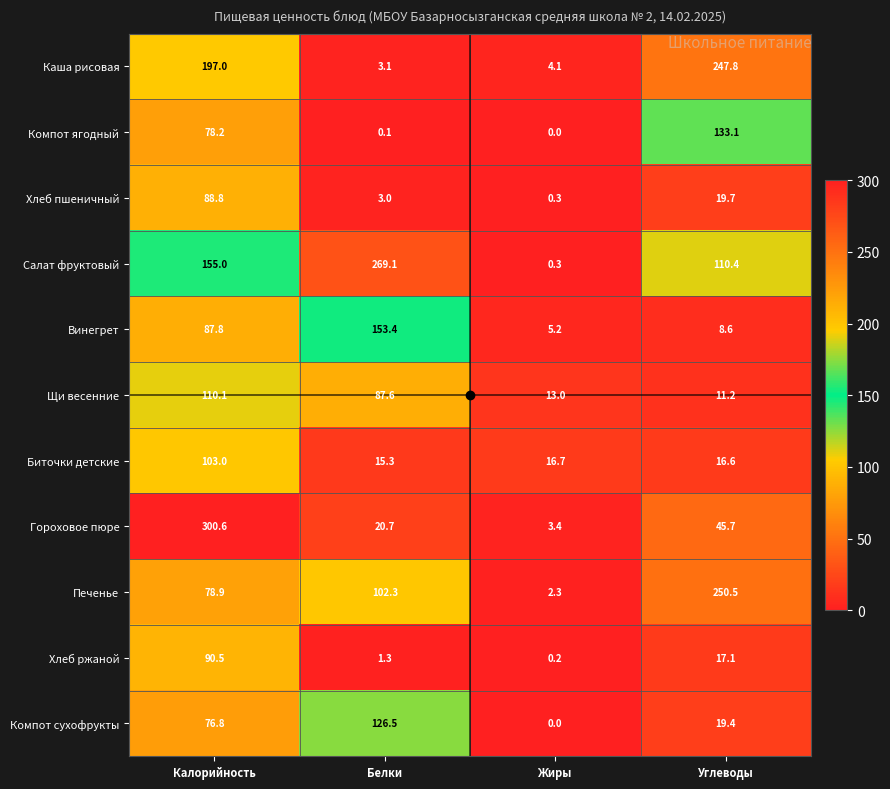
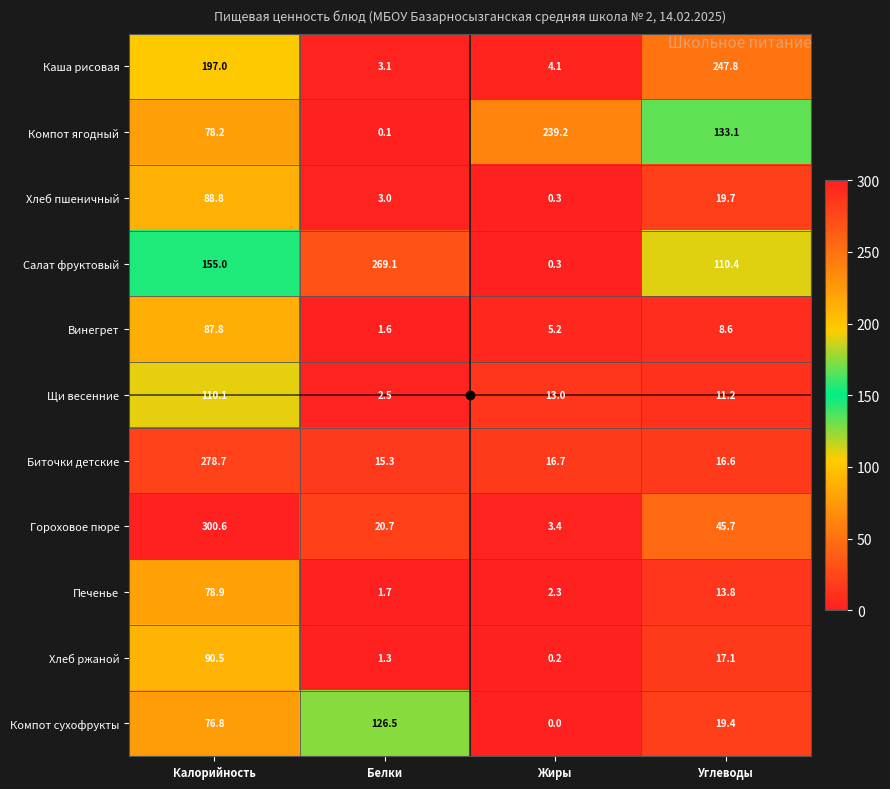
Компот ягодный, Жиры: 0.0 -> 239.2
Винегрет, Белки: 153.4 -> 1.6
Щи весенние, Белки: 87.6 -> 2.5
Биточки детские, Калорийность: 103.0 -> 278.7
Печенье, Белки: 102.3 -> 1.7
Печенье, Углеводы: 250.5 -> 13.8
